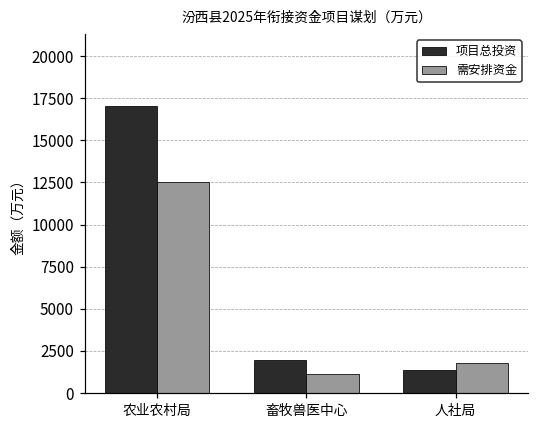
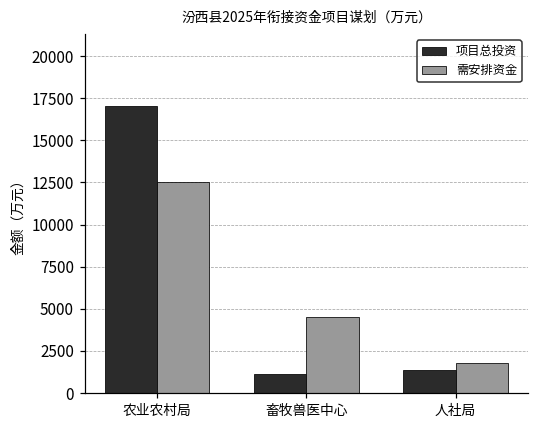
项目总投资, 畜牧兽医中心: 1900 -> 1100
需安排资金, 畜牧兽医中心: 1100 -> 4500
